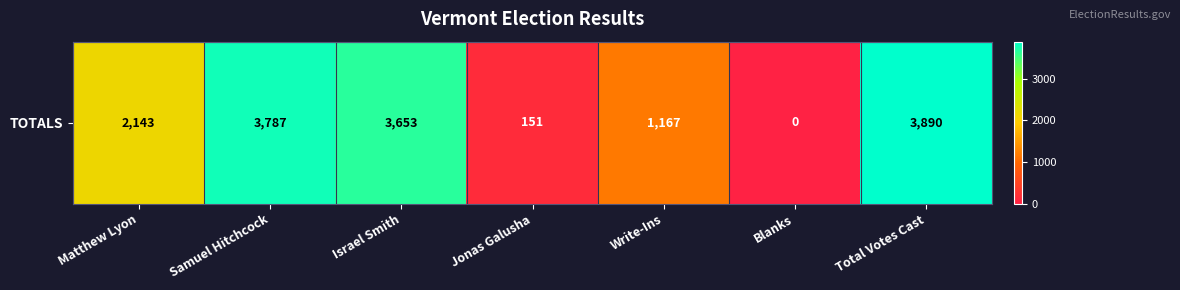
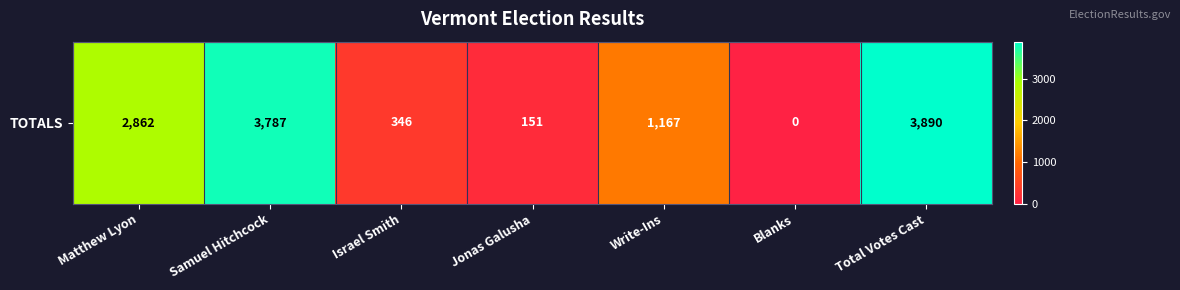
TOTALS, Matthew Lyon: 2,143 -> 2,862
TOTALS, Israel Smith: 3,653 -> 346
